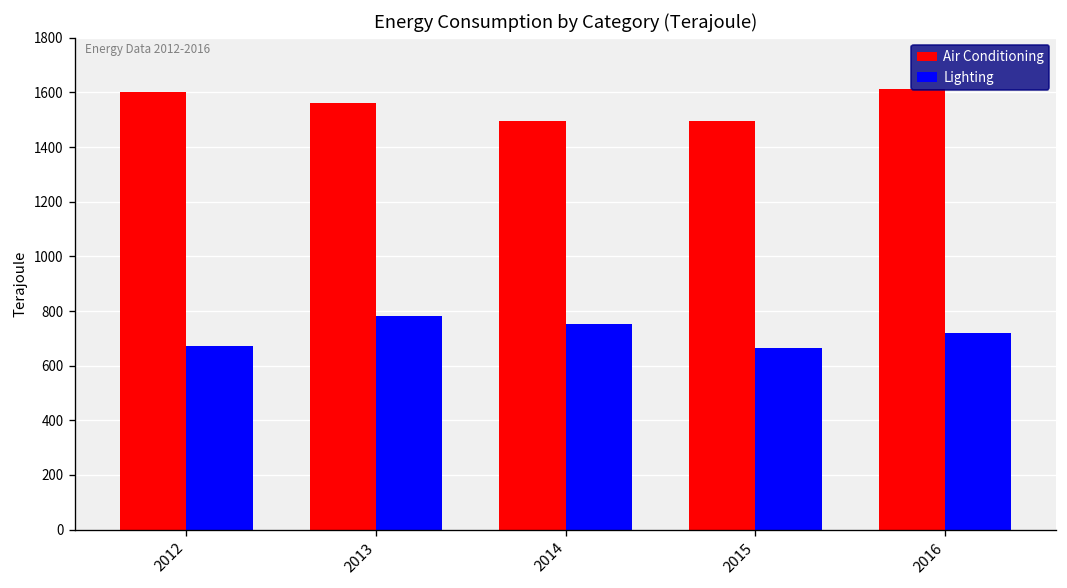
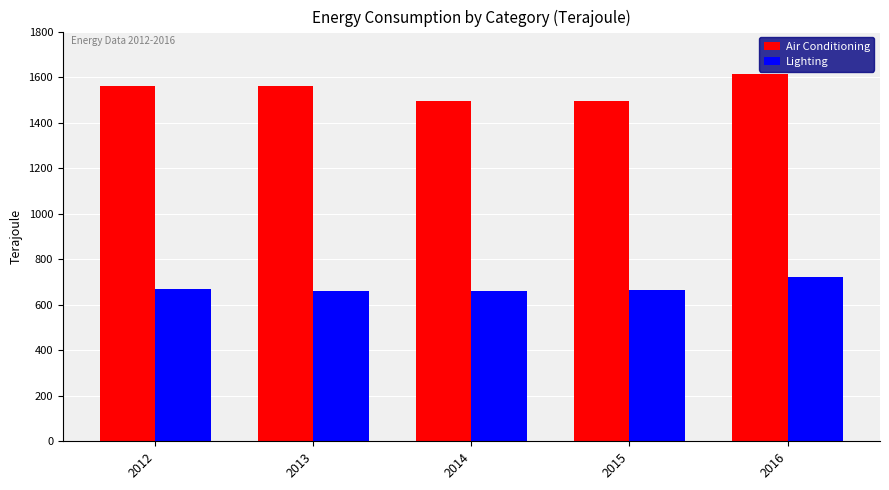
Air Conditioning, 2012: 1600 -> 1560
Lighting, 2013: 780 -> 660
Lighting, 2014: 750 -> 660
